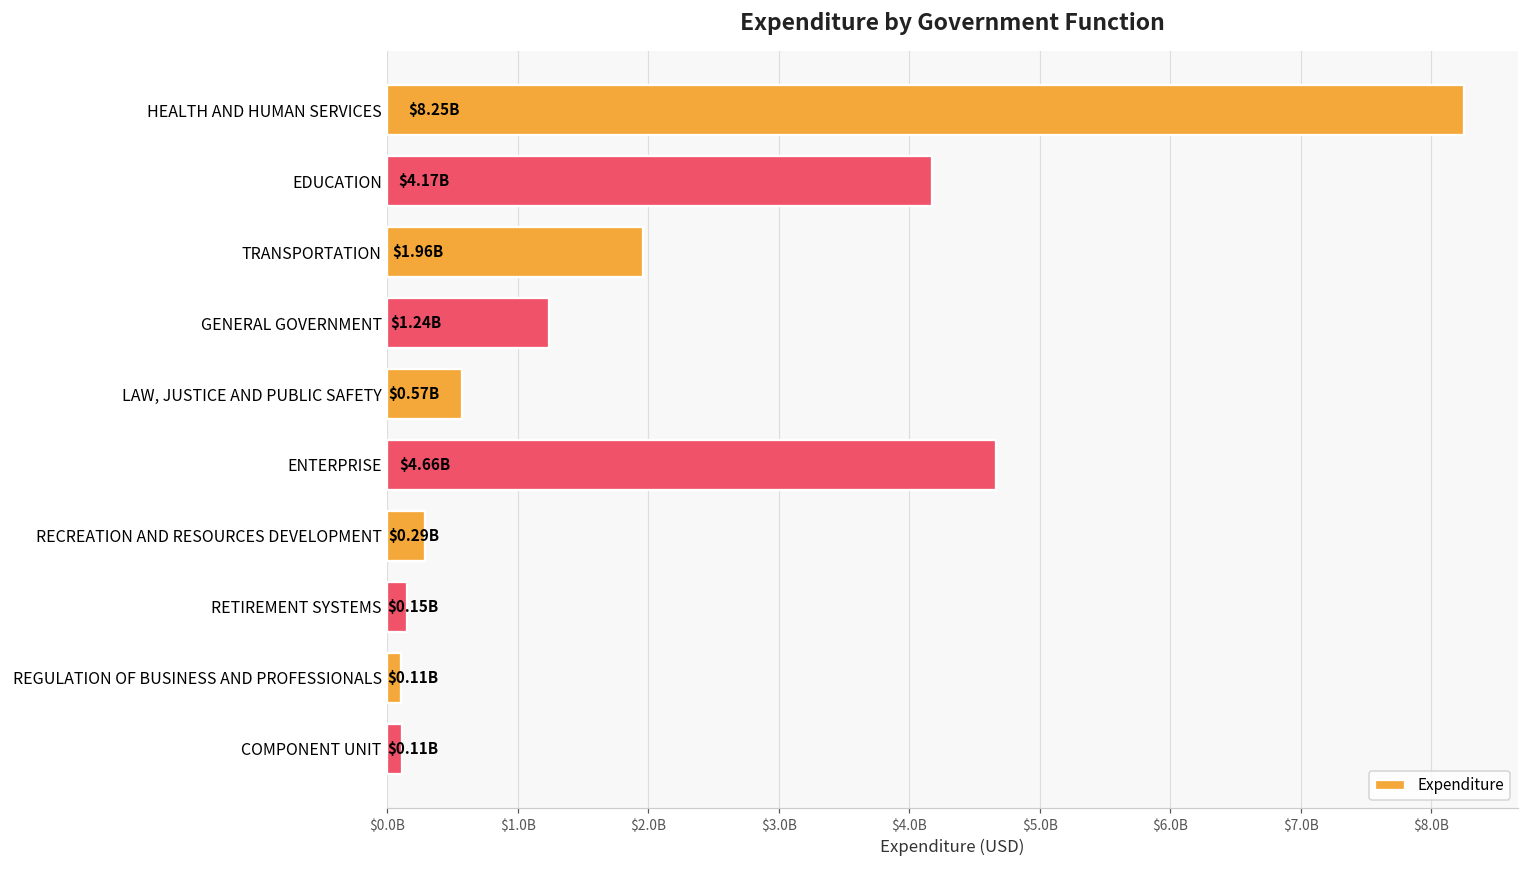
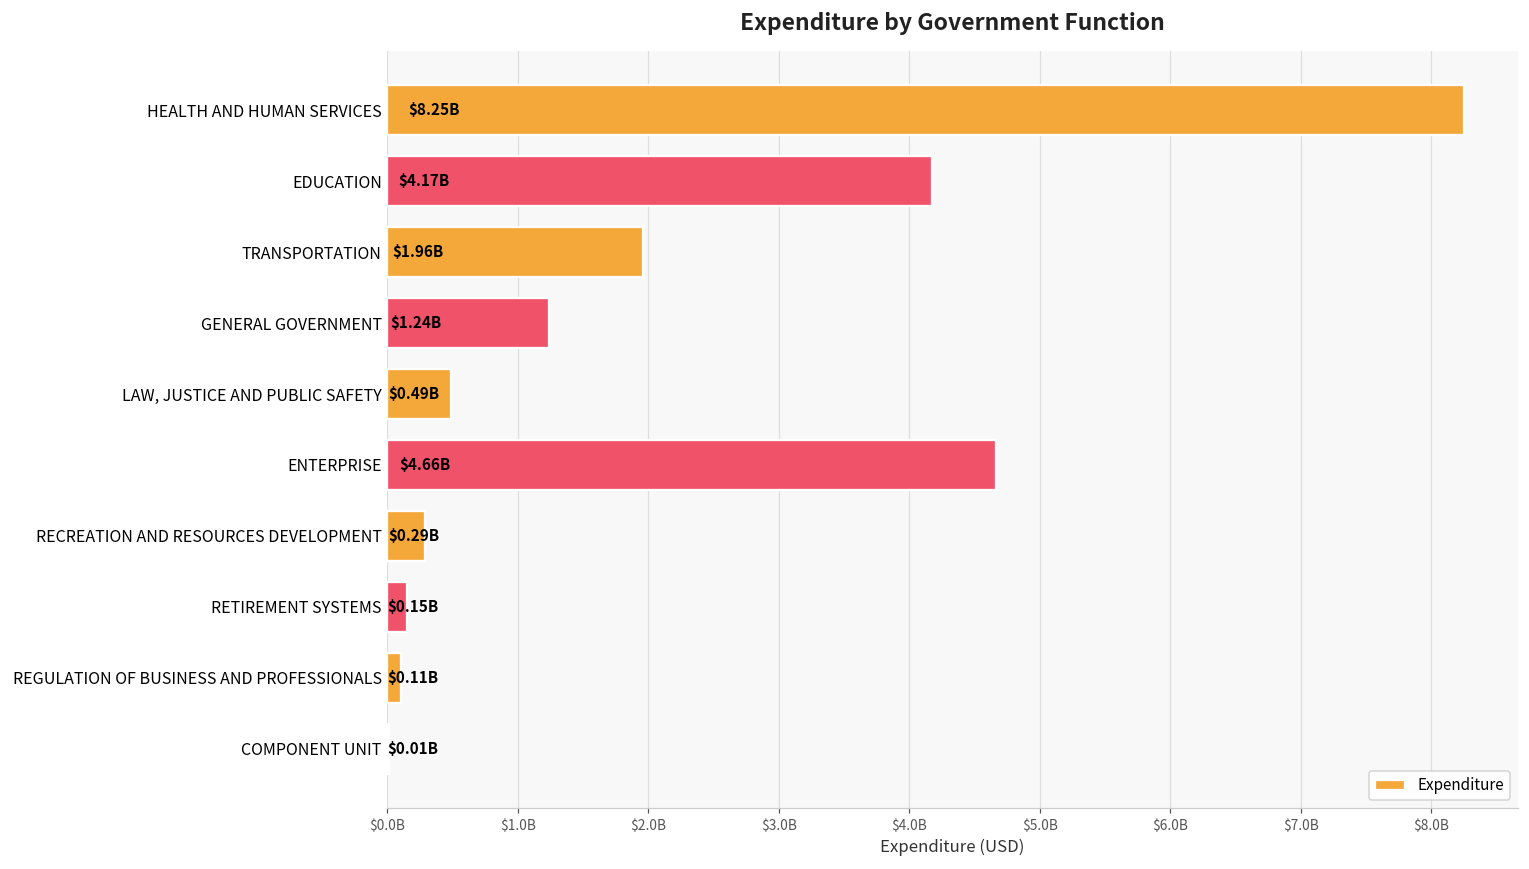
LAW, JUSTICE AND PUBLIC SAFETY: $0.57B -> $0.49B
COMPONENT UNIT: $0.11B -> $0.01B
